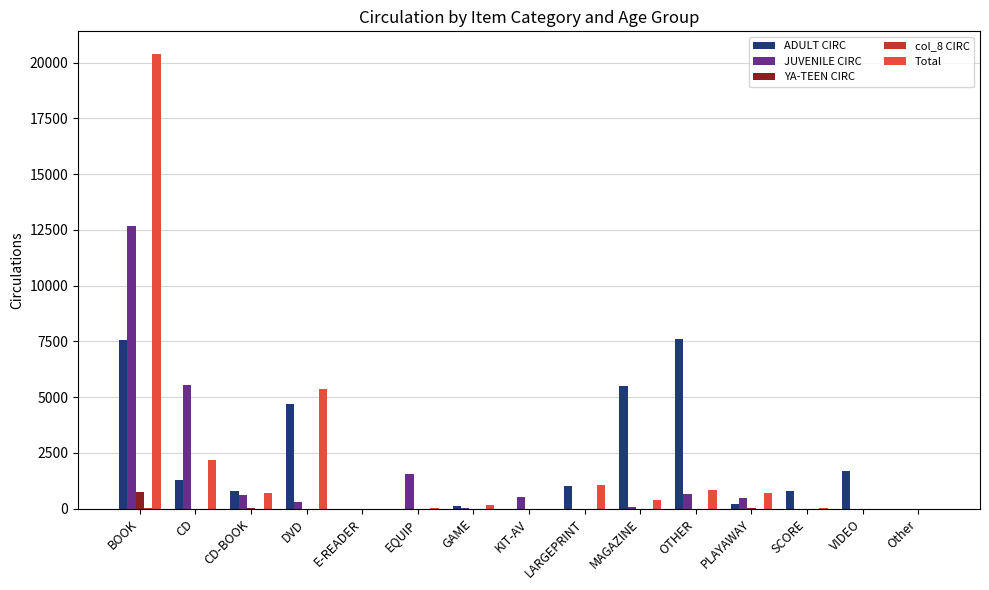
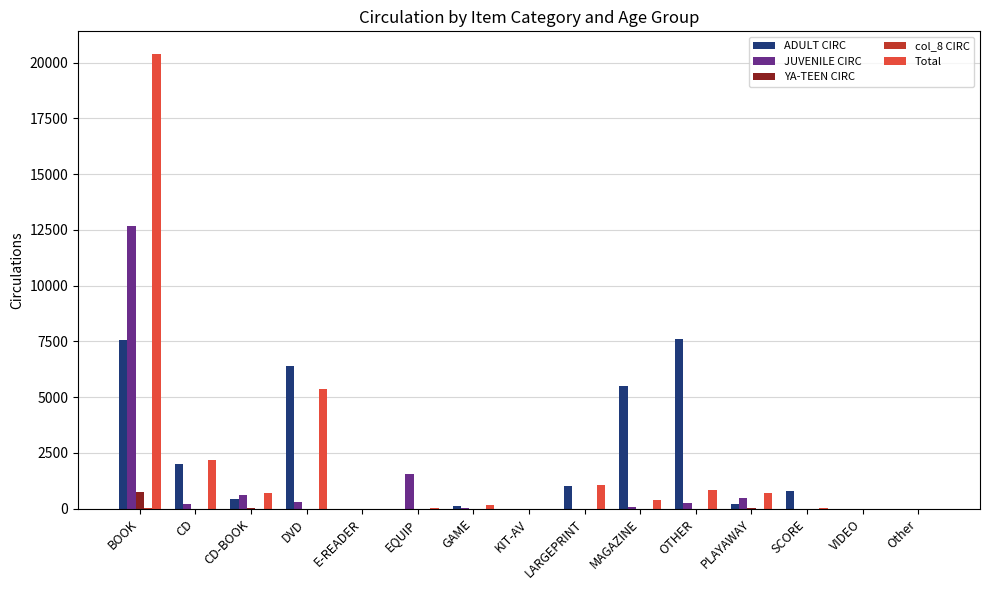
ADULT CIRC, CD: 1300 -> 2000
JUVENILE CIRC, CD: 5500 -> 200
ADULT CIRC, CD-BOOK: 800 -> 400
ADULT CIRC, DVD: 4700 -> 6400
JUVENILE CIRC, KIT-AV: 500 -> 0
JUVENILE CIRC, OTHER: 700 -> 300
ADULT CIRC, VIDEO: 1700 -> 0
